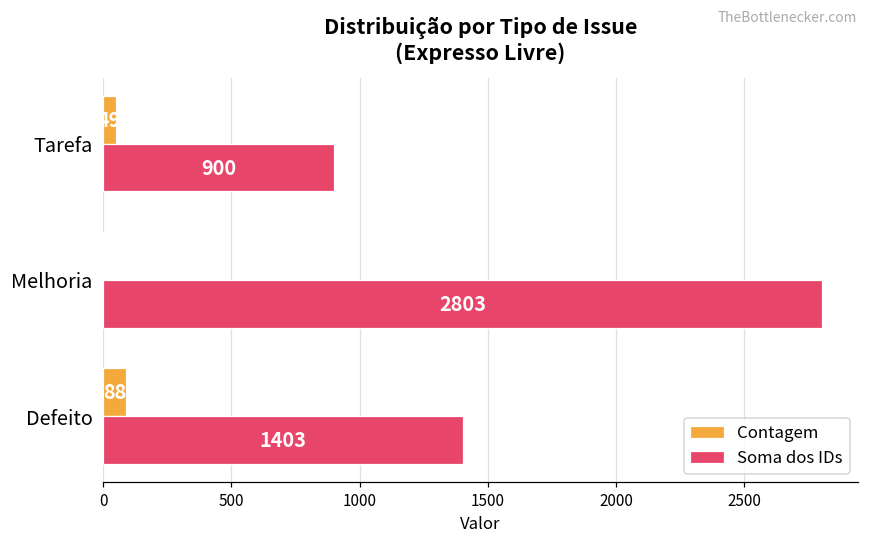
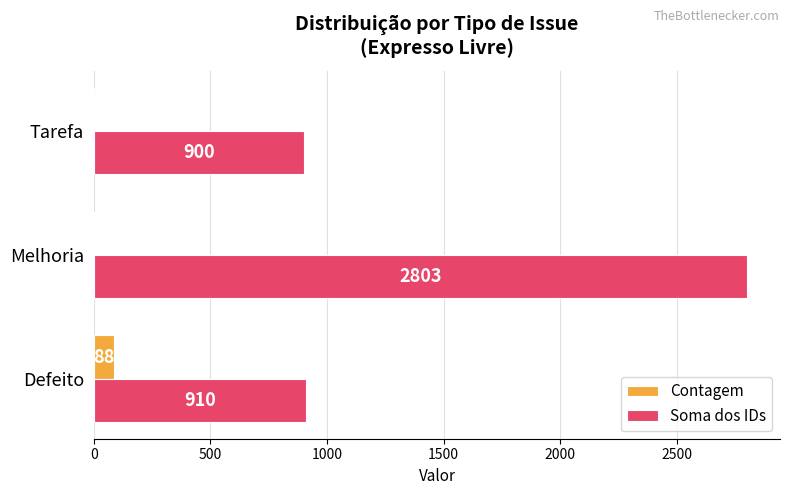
Contagem, Tarefa: 50 -> 0
Soma dos IDs, Defeito: 1403 -> 910
